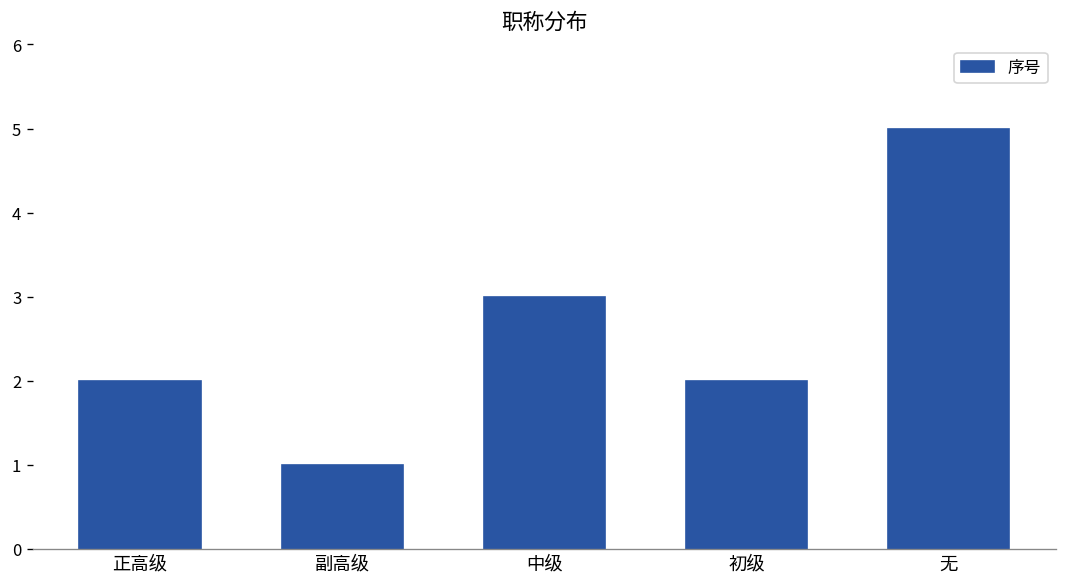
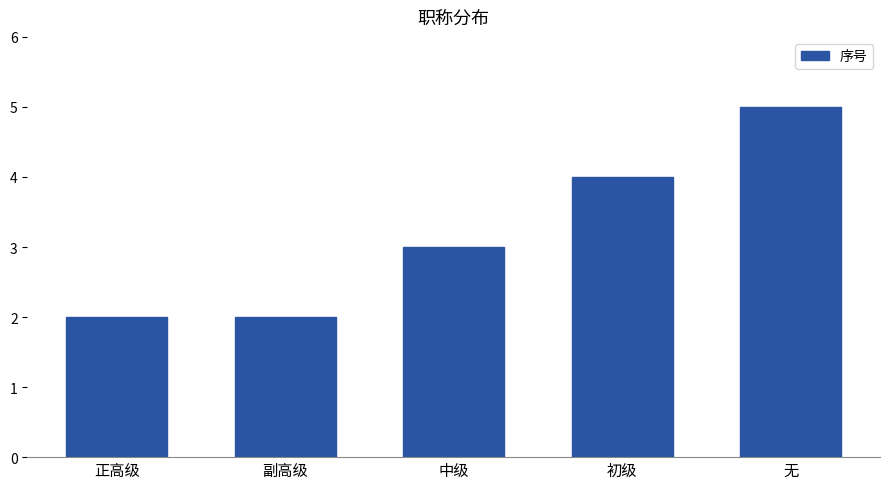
副高级: 1 -> 2
初级: 2 -> 4
